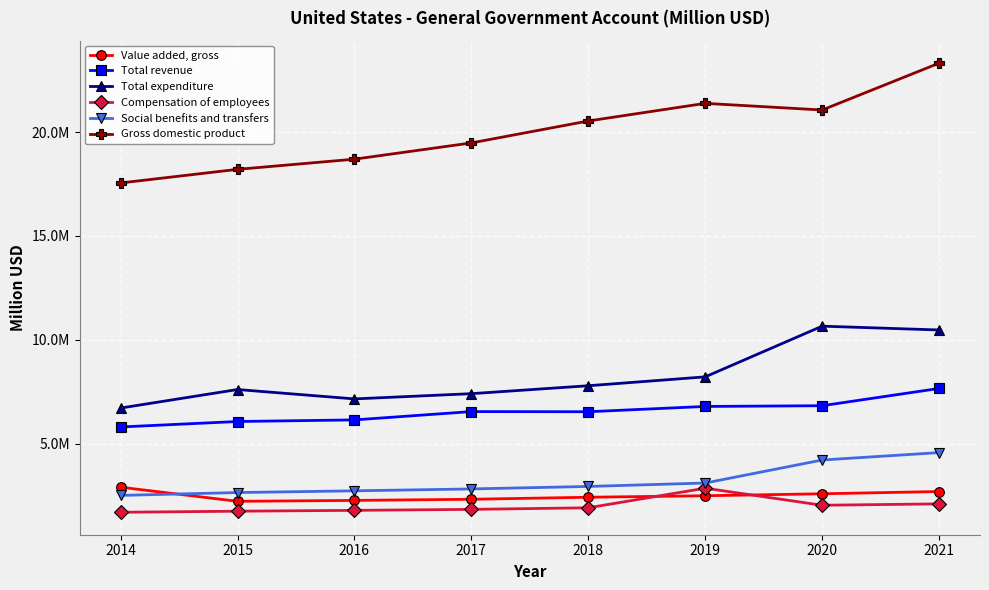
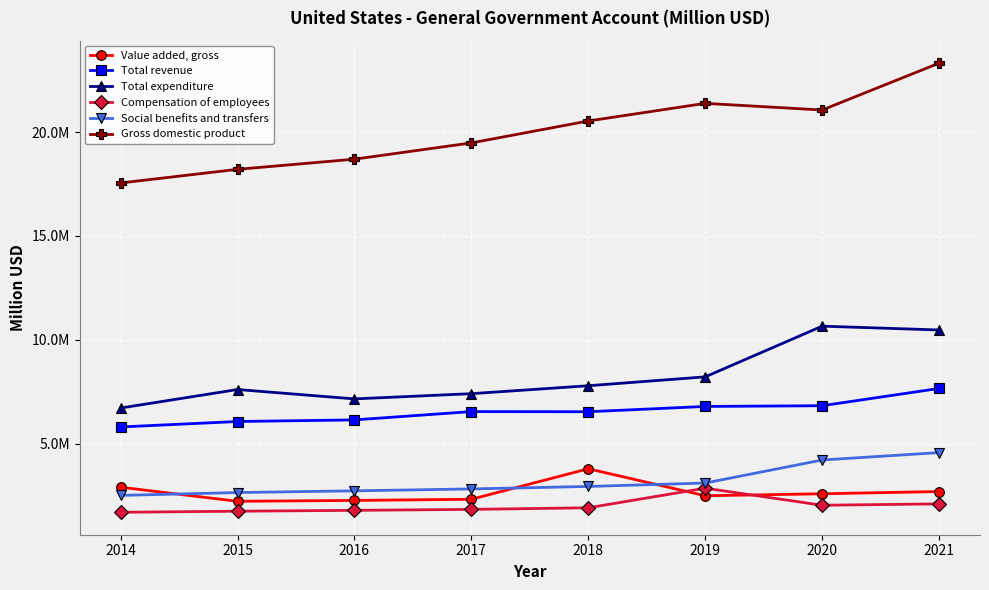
Value added, gross, 2018: 2400000 -> 3800000
